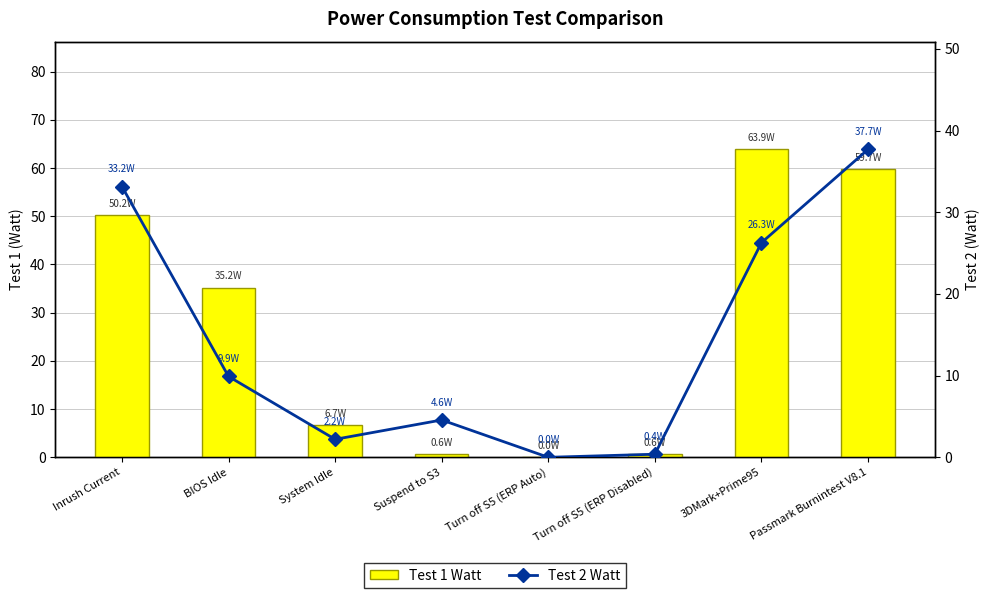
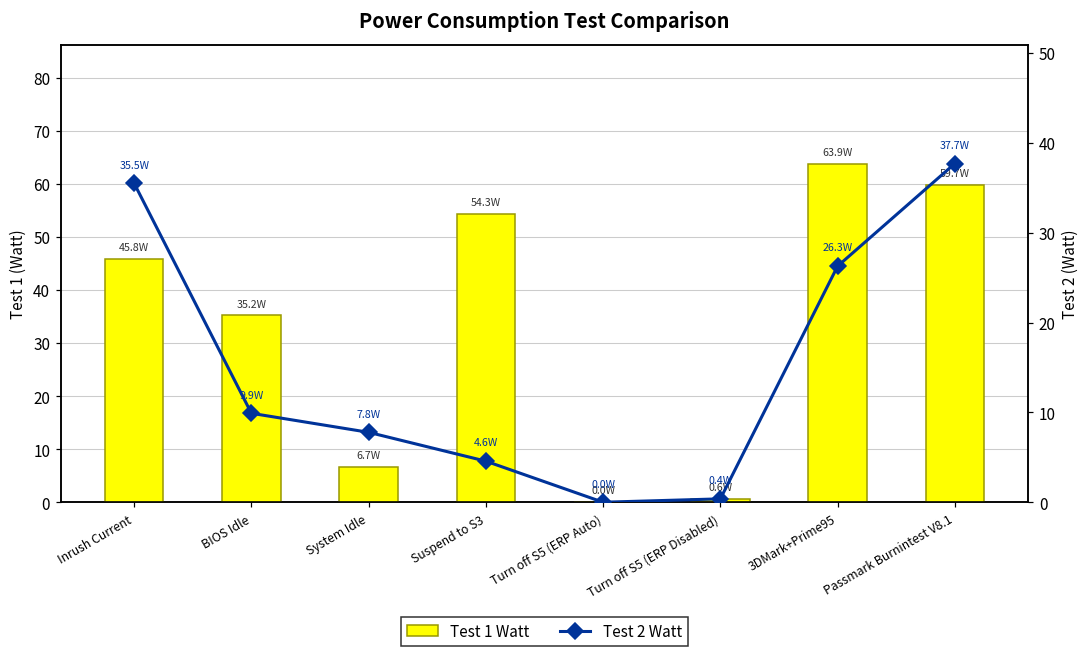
Test 1 Watt, Inrush Current: 50.2W -> 45.8W
Test 1 Watt, Suspend to S3: 0.6W -> 54.3W
Test 2 Watt, Inrush Current: 33.2W -> 35.5W
Test 2 Watt, System Idle: 2.2W -> 7.8W
